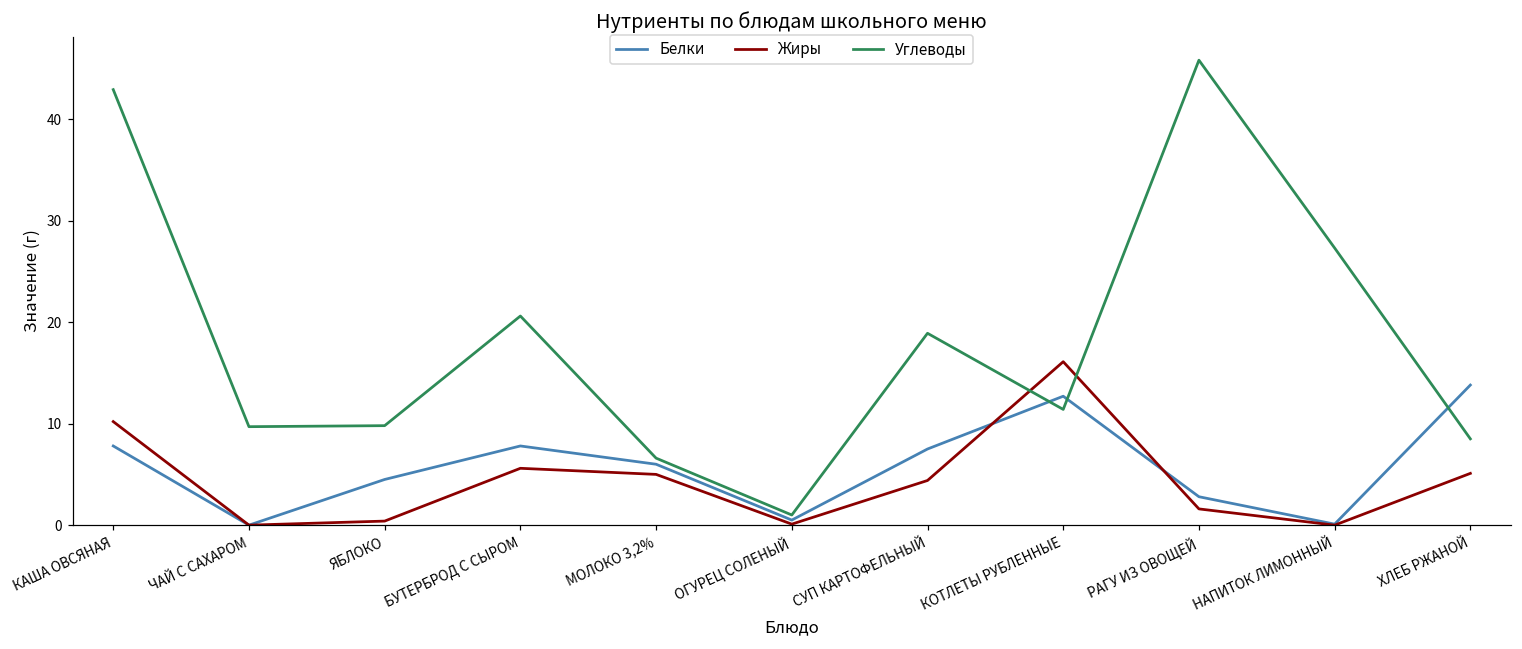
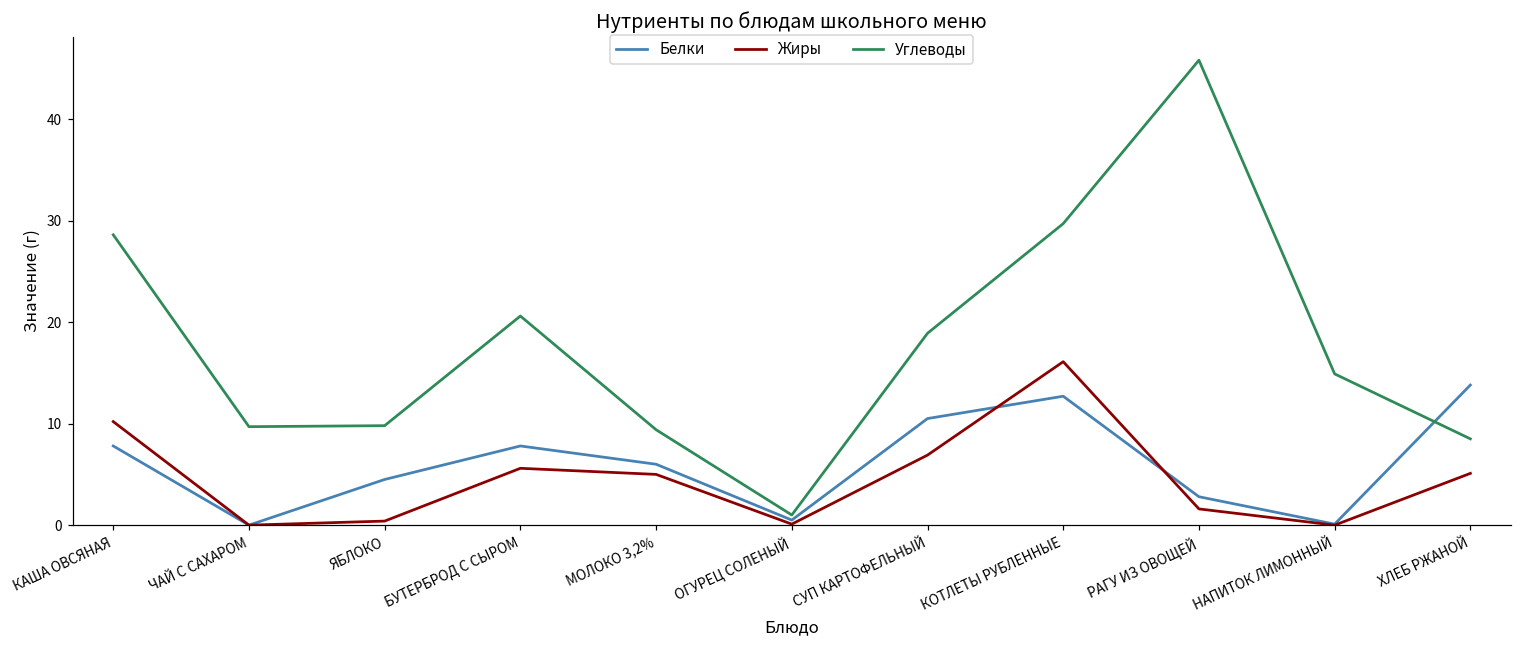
Углеводы, КАША ОВСЯНАЯ: 43 -> 29
Углеводы, МОЛОКО 3,2%: 7 -> 9
Белки, СУП КАРТОФЕЛЬНЫЙ: 8 -> 11
Жиры, СУП КАРТОФЕЛЬНЫЙ: 4 -> 7
Углеводы, КОТЛЕТЫ РУБЛЕННЫЕ: 11 -> 30
Углеводы, НАПИТОК ЛИМОННЫЙ: 27 -> 15
